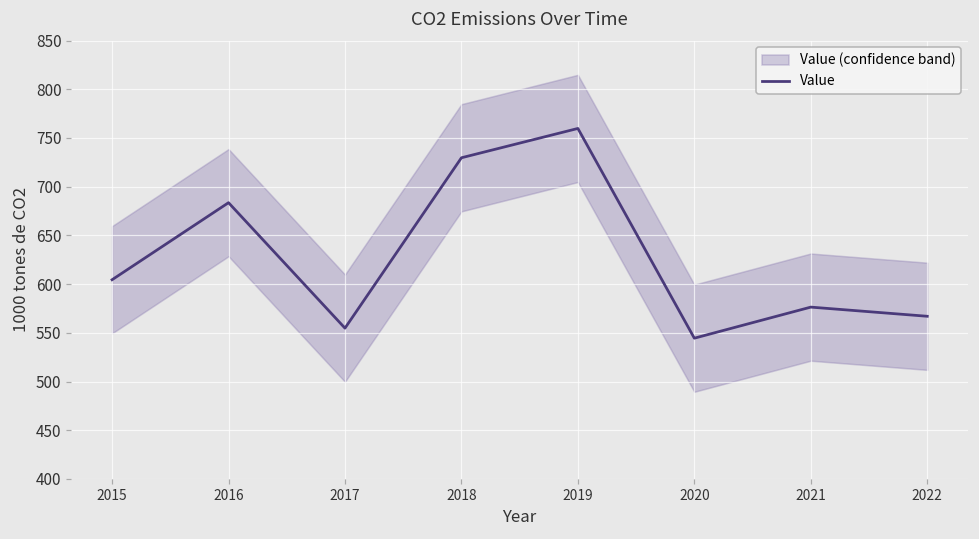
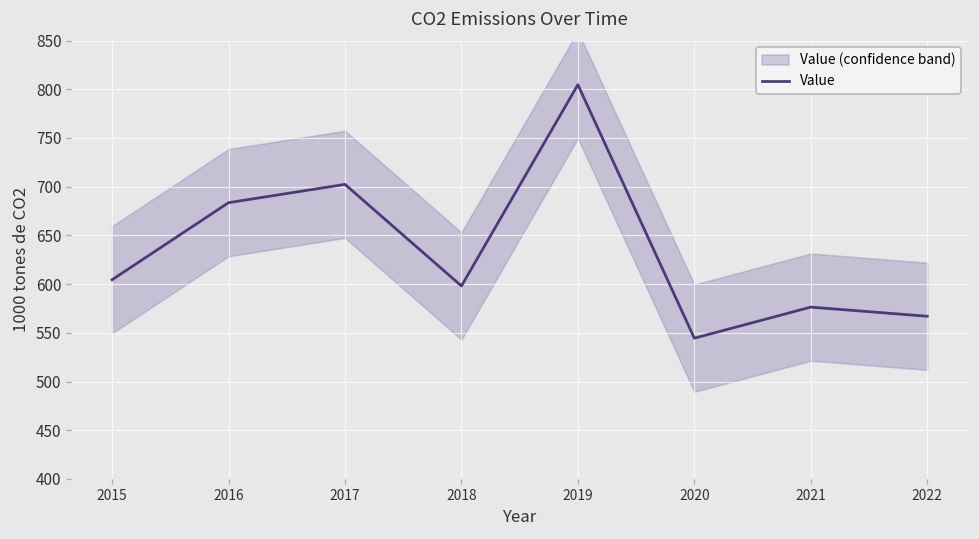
Value, 2017: 550 -> 700
Value, 2018: 730 -> 600
Value, 2019: 760 -> 800
